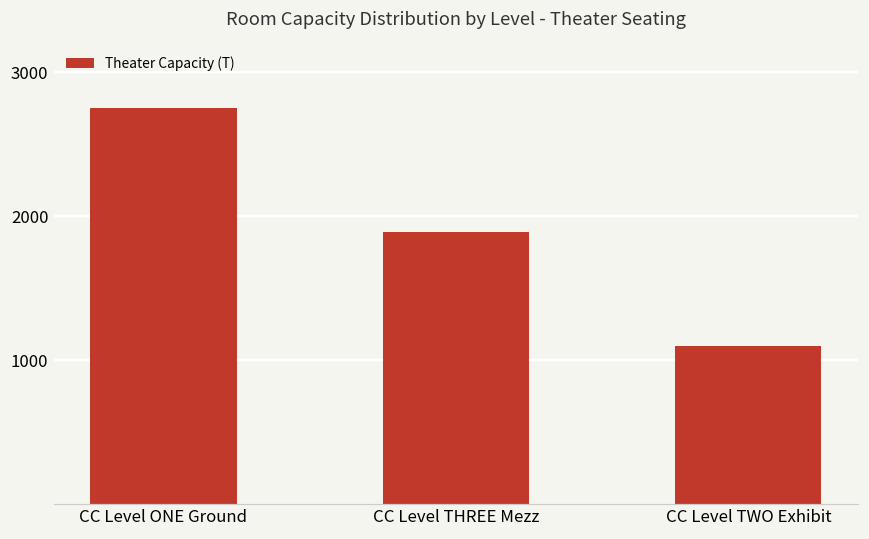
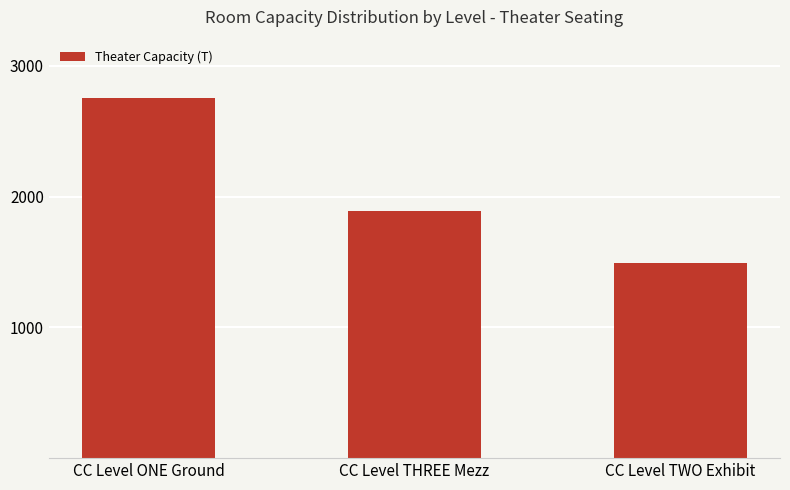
CC Level TWO Exhibit: 1100 -> 1490
